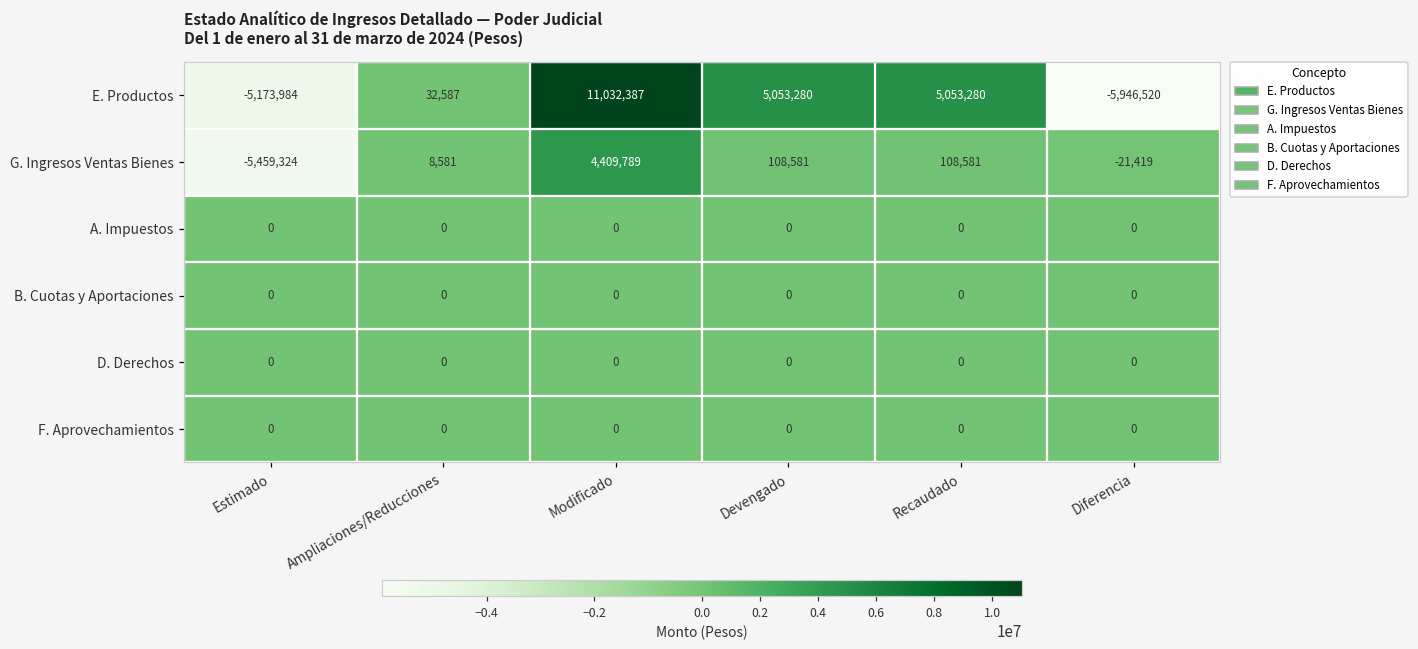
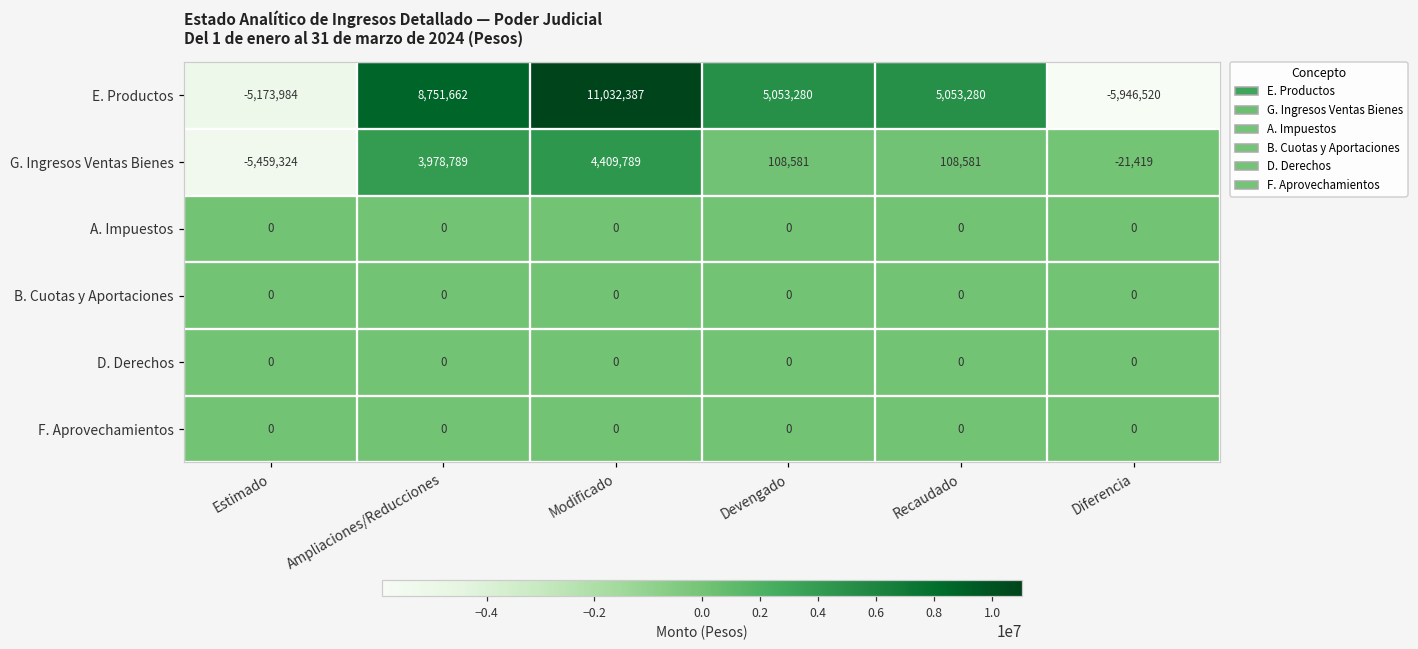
E. Productos, Ampliaciones/Reducciones: 32,587 -> 8,751,662
G. Ingresos Ventas Bienes, Ampliaciones/Reducciones: 8,581 -> 3,978,789
